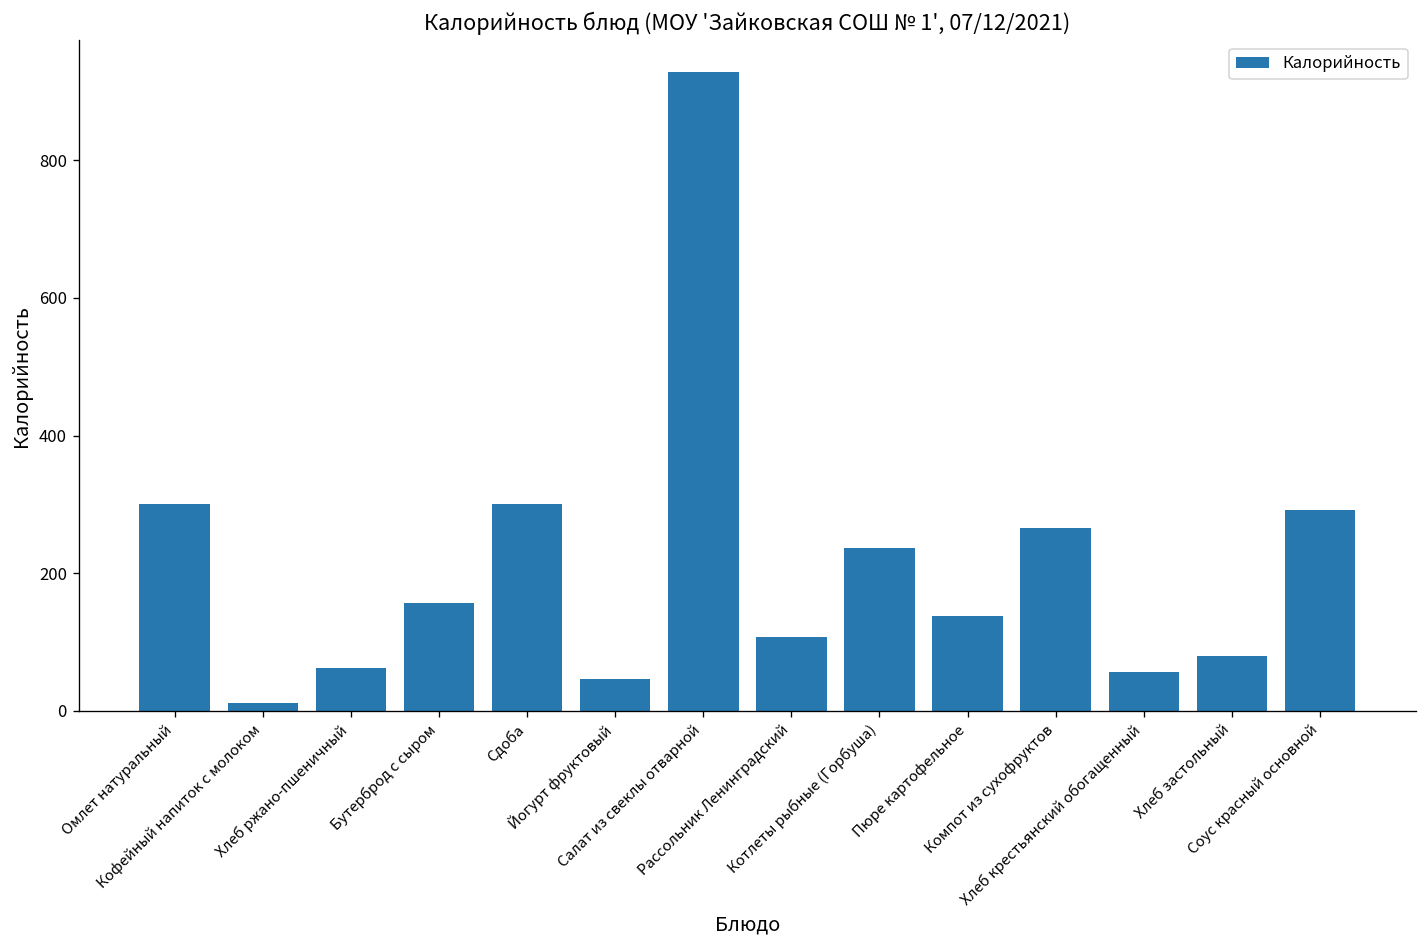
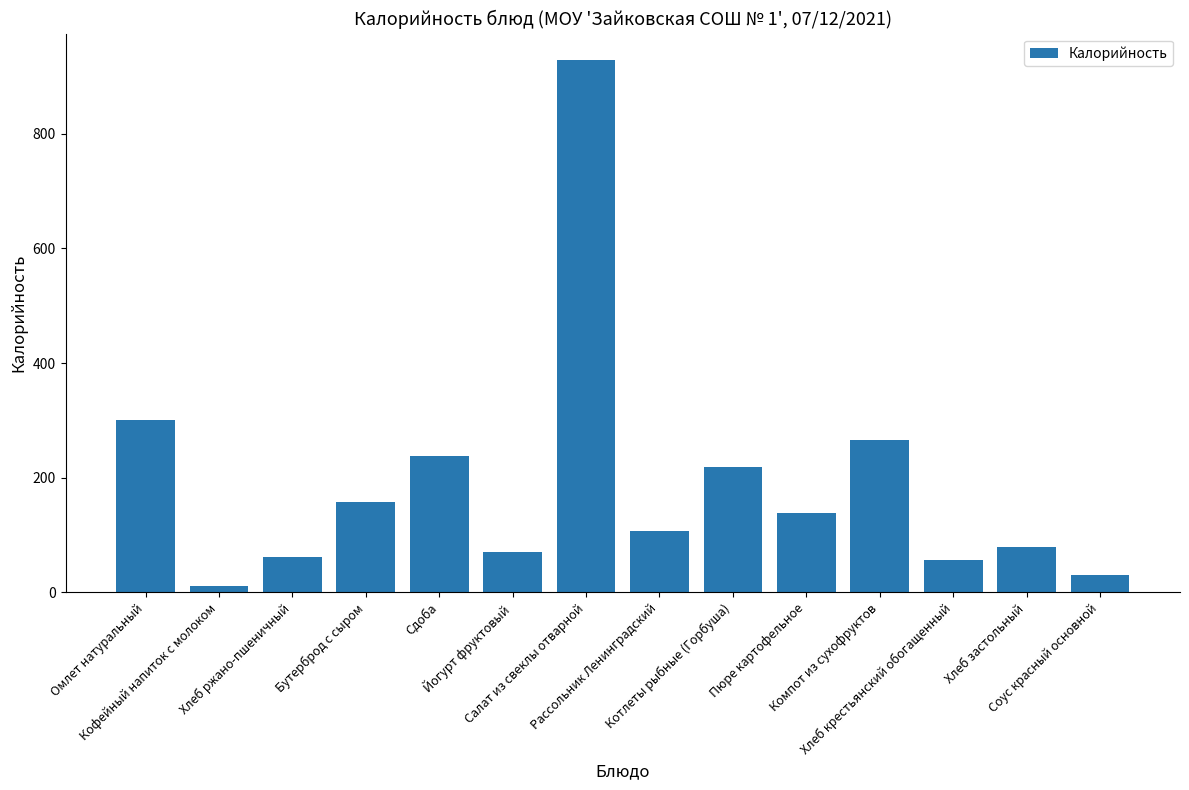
Сдоба: 300 -> 240
Йогурт фруктовый: 50 -> 70
Котлеты рыбные (Горбуша): 240 -> 220
Соус красный основной: 290 -> 30
